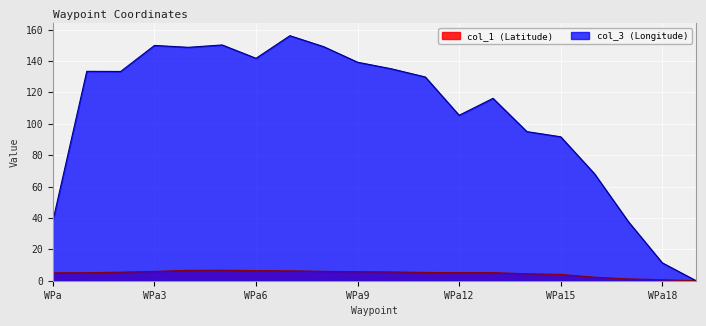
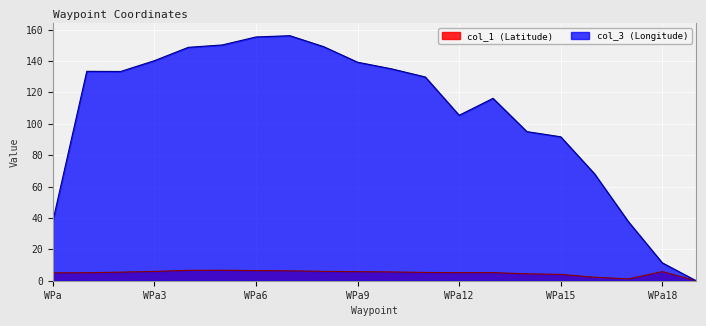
col_3 (Longitude), WPa3: 150 -> 140
col_3 (Longitude), WPa6: 142 -> 155
col_1 (Latitude), WPa18: 1 -> 6
